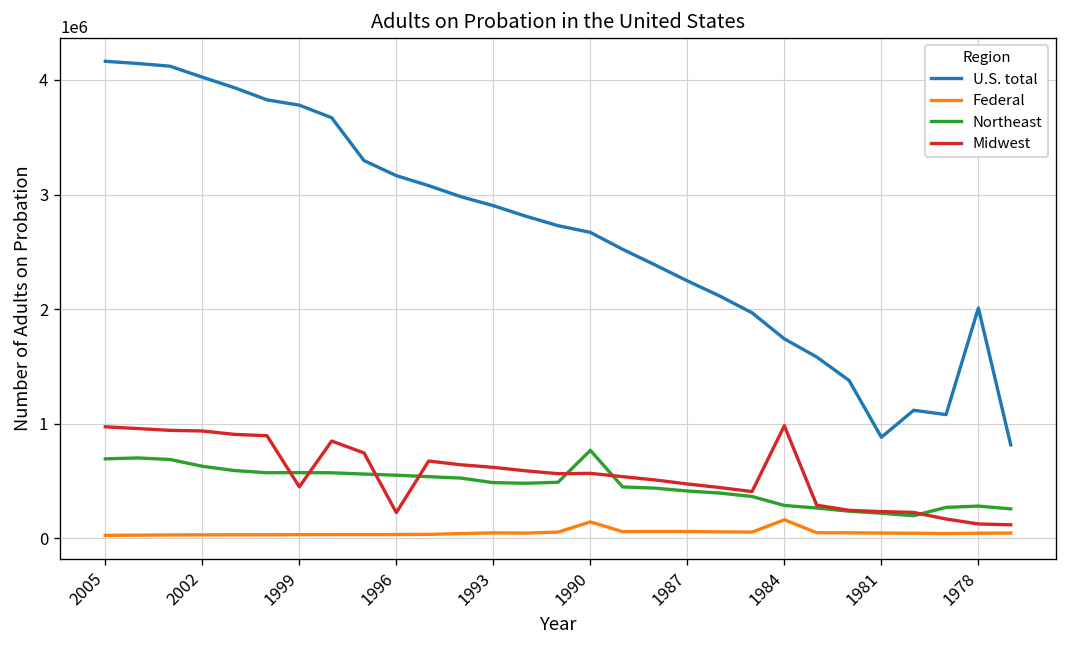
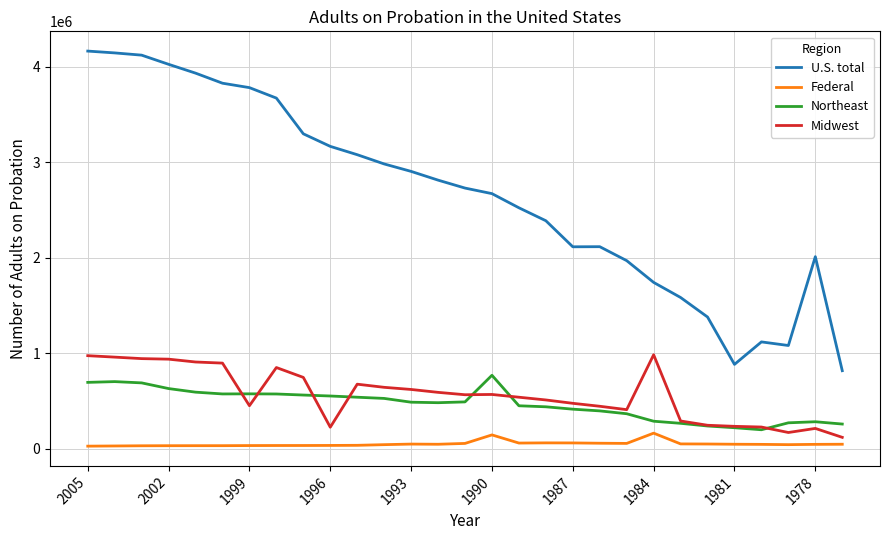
U.S. total, 1987: 2200000 -> 2100000
Midwest, 1978: 100000 -> 200000
